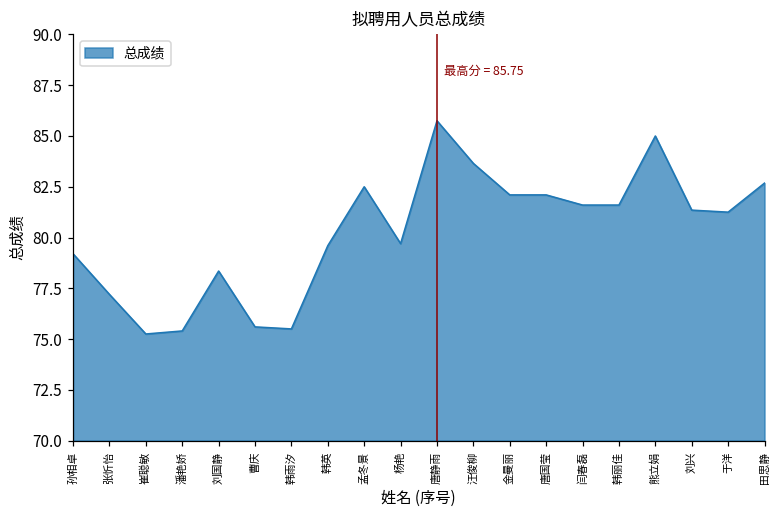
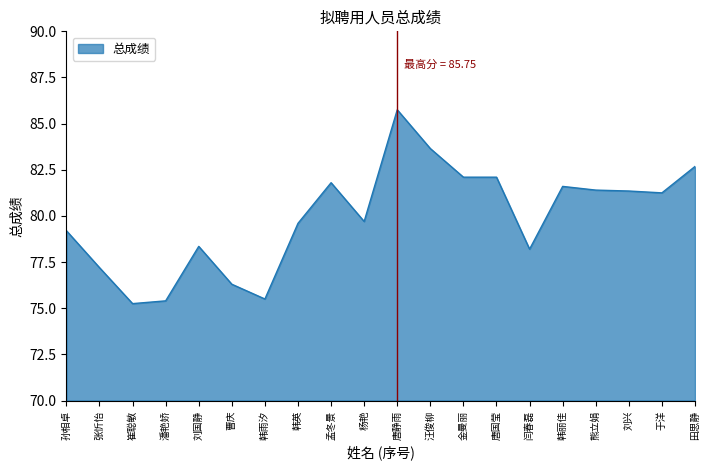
曹庆: 75.6 -> 76.3
孟冬景: 82.5 -> 81.8
闫春磊: 81.6 -> 78.2
熊立娟: 85.0 -> 81.4
